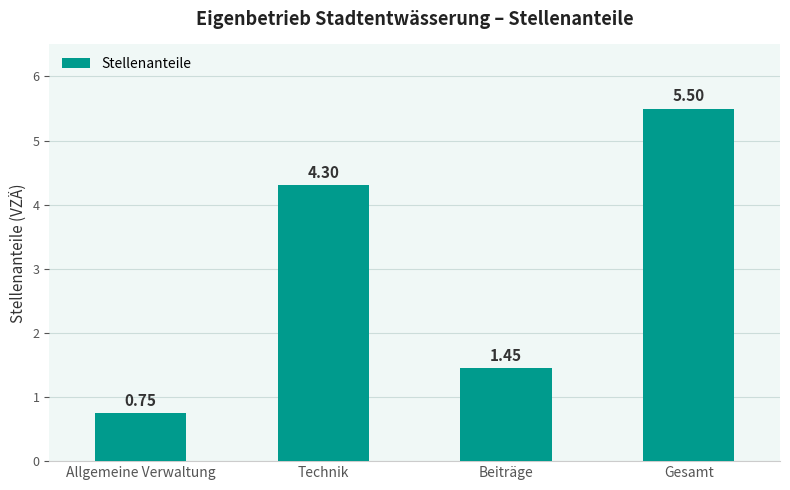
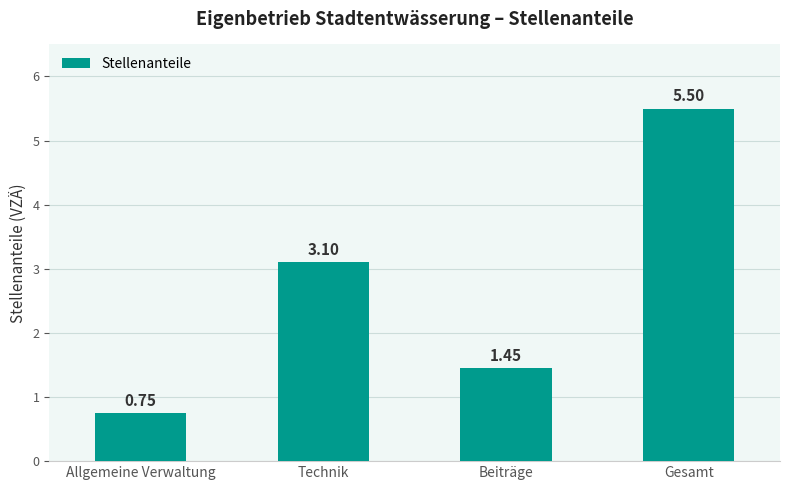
Technik: 4.30 -> 3.10
